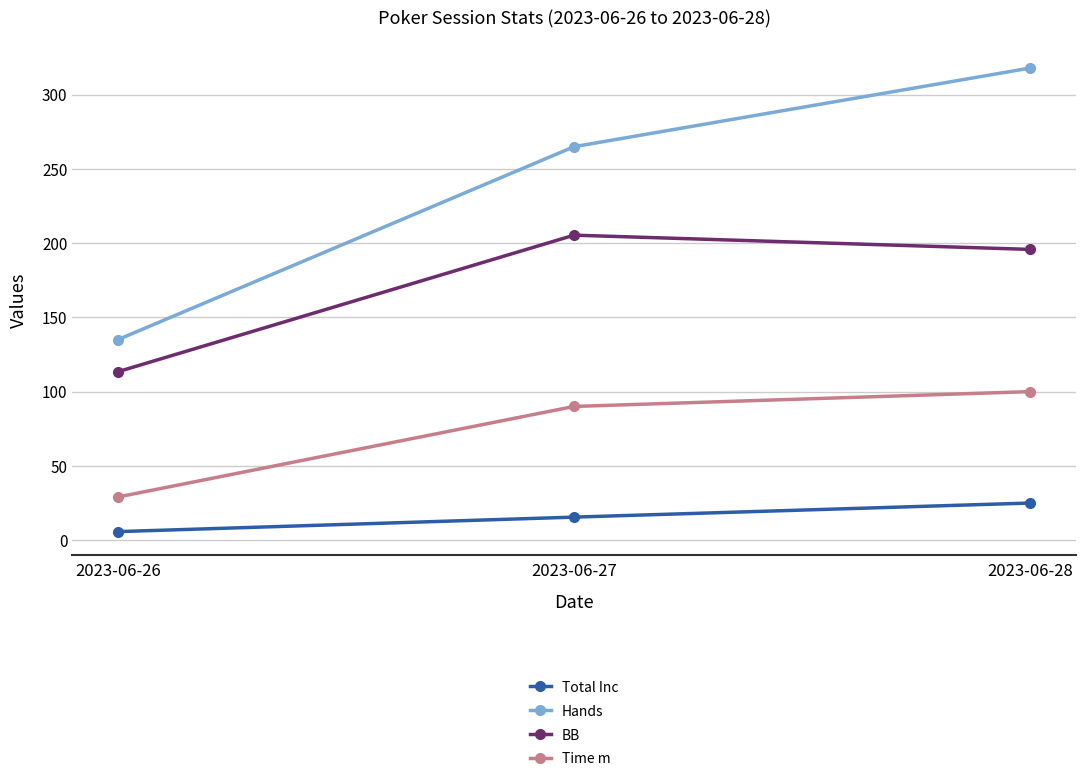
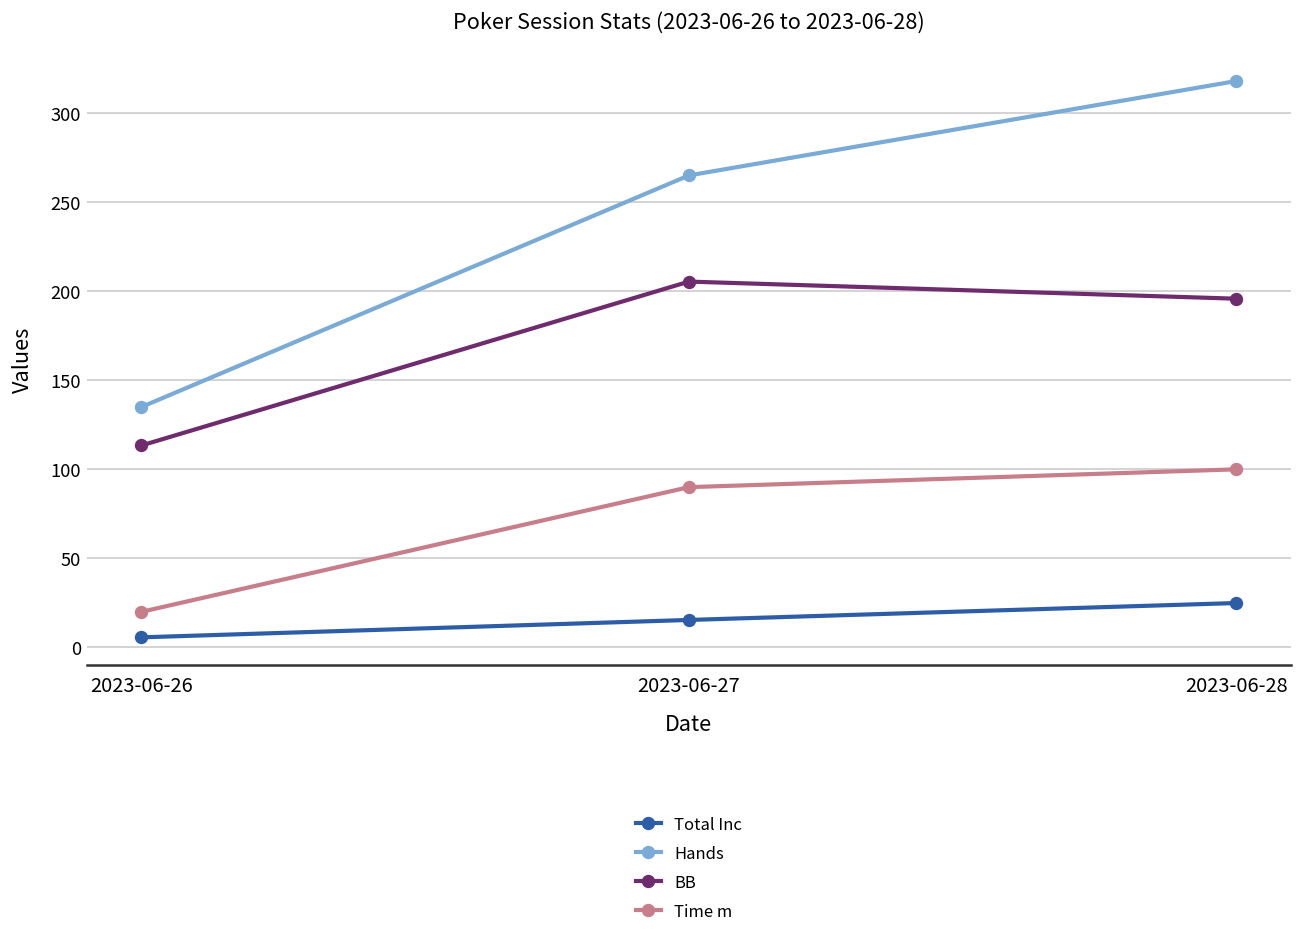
Time m, 2023-06-26: 29 -> 20
